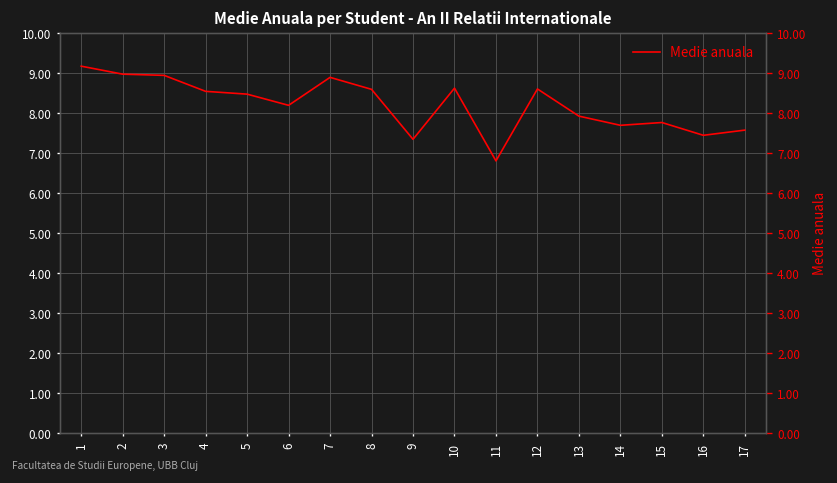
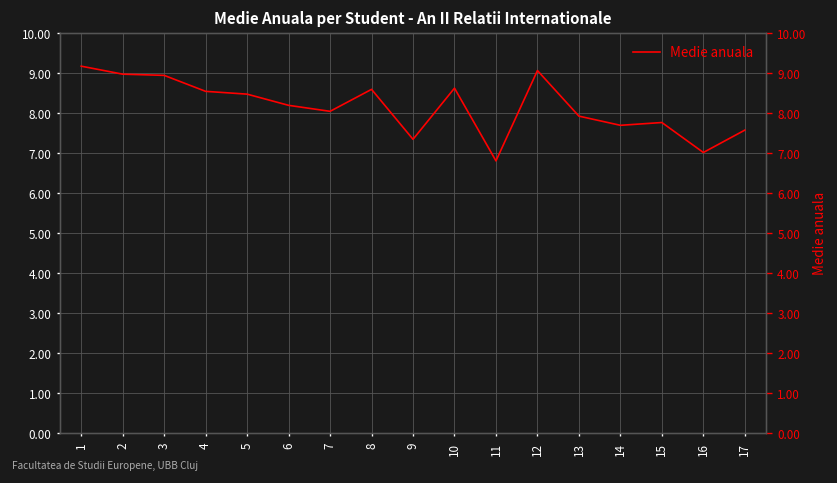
7: 8.9 -> 8.1
12: 8.6 -> 9.1
16: 7.5 -> 7.0
